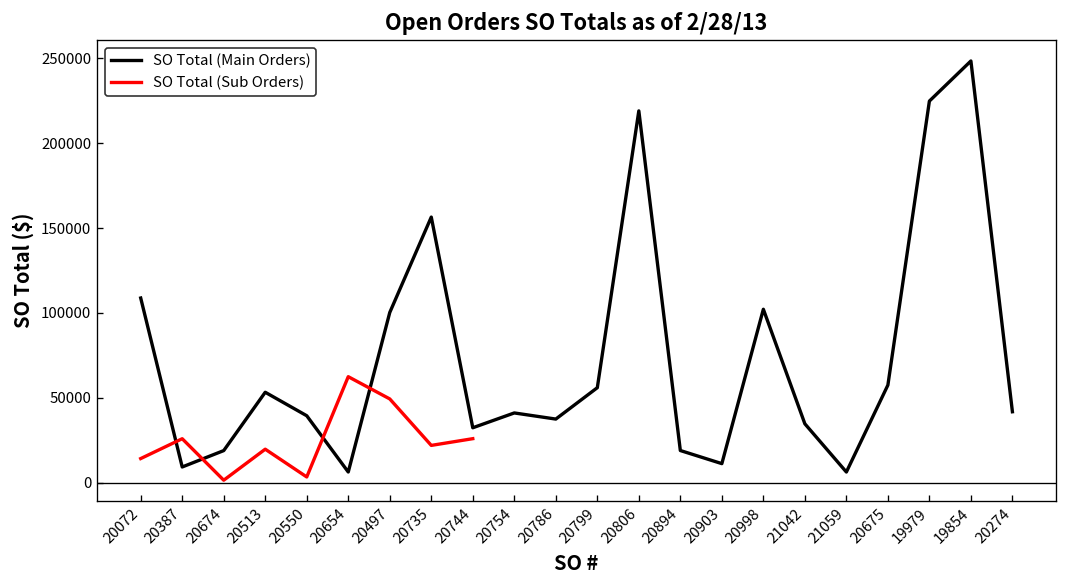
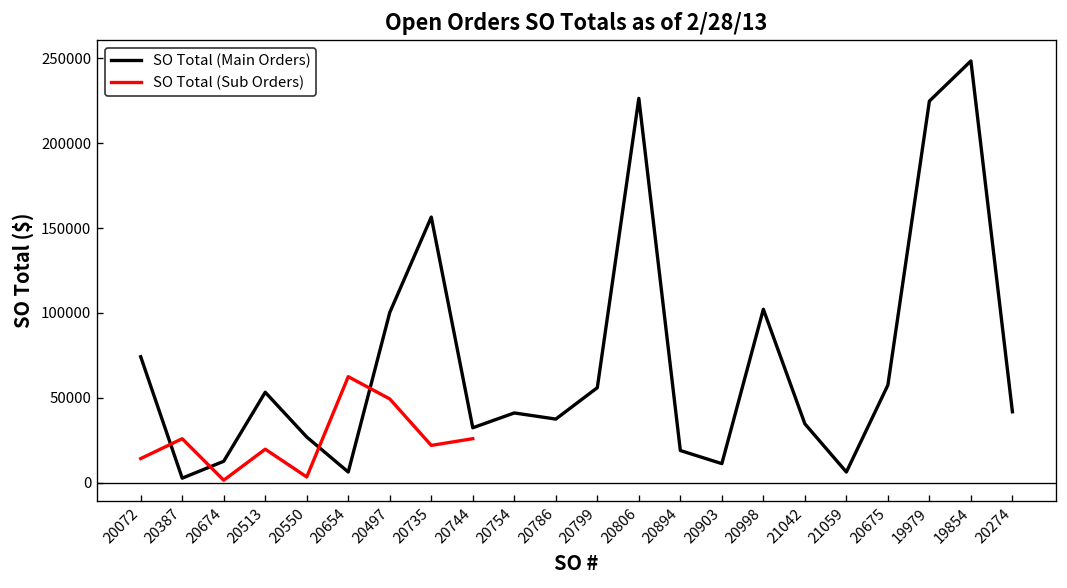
SO Total (Main Orders), 20072: 109000 -> 74000
SO Total (Main Orders), 20387: 9000 -> 3000
SO Total (Main Orders), 20674: 19000 -> 13000
SO Total (Main Orders), 20550: 39000 -> 27000
SO Total (Main Orders), 20806: 219000 -> 226000
